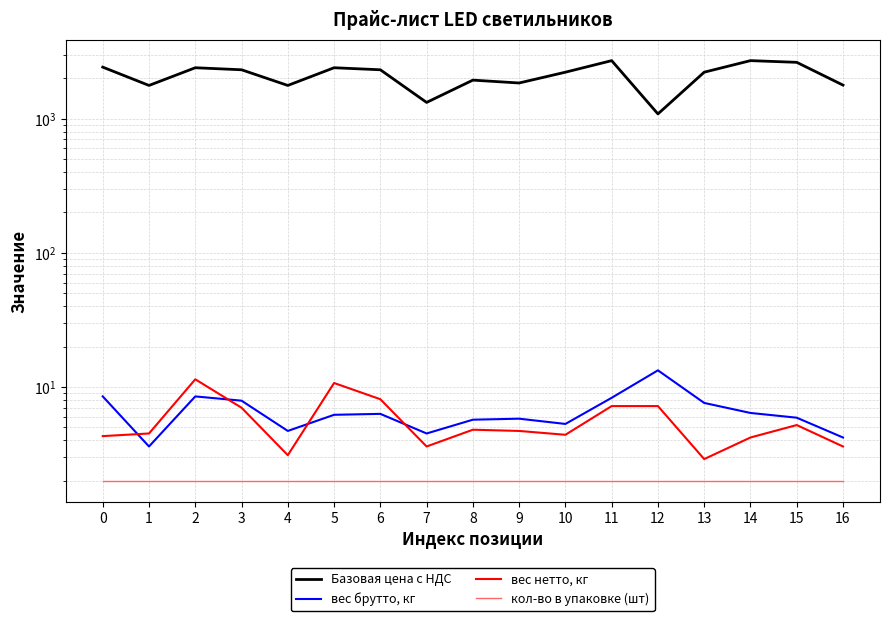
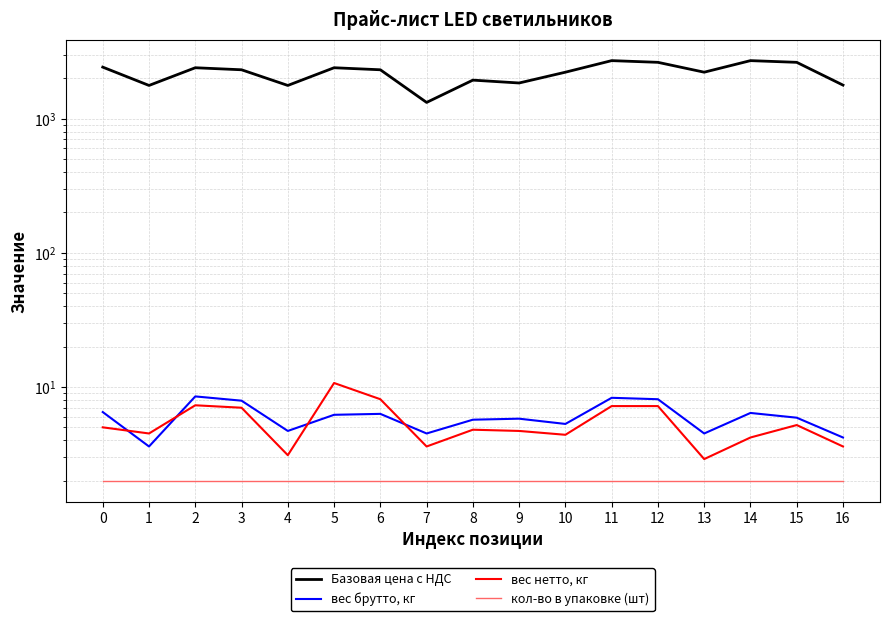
вес брутто, кг, 0: 9 -> 7
вес нетто, кг, 0: 4.3 -> 5.0
вес нетто, кг, 2: 11 -> 7
Базовая цена с НДС, 12: 1100 -> 2600
вес брутто, кг, 12: 13 -> 8
вес брутто, кг, 13: 8 -> 4.5
